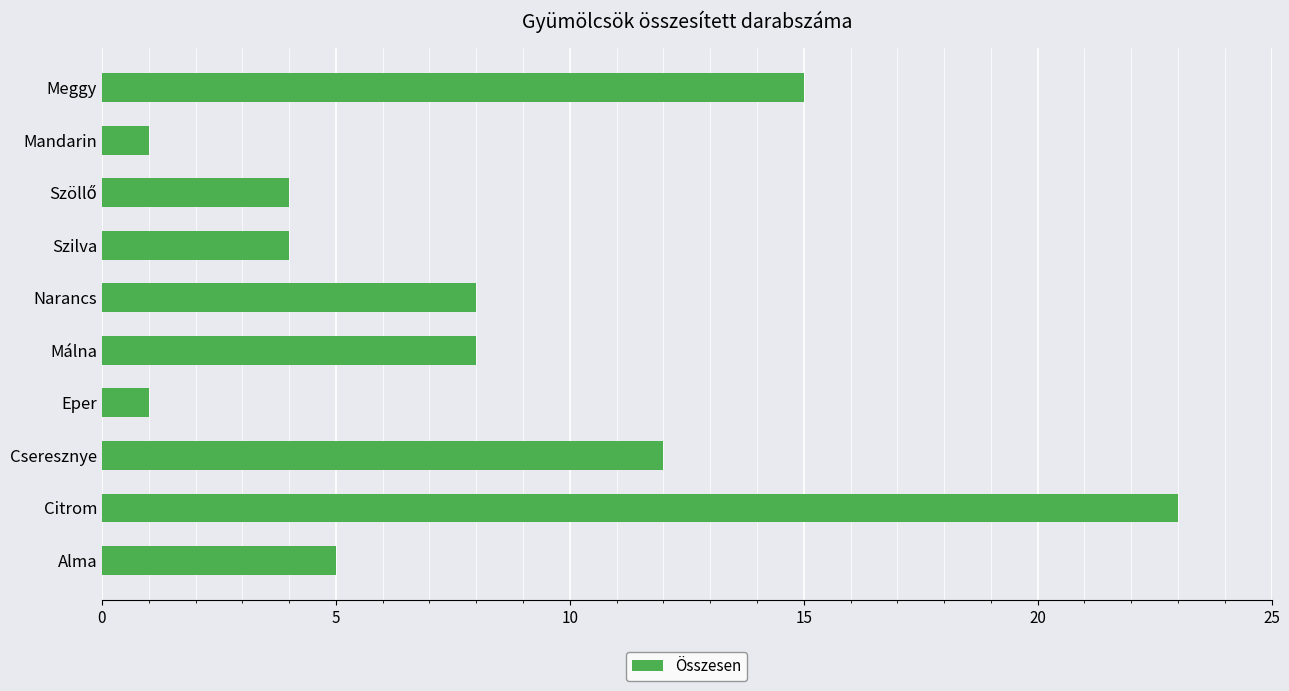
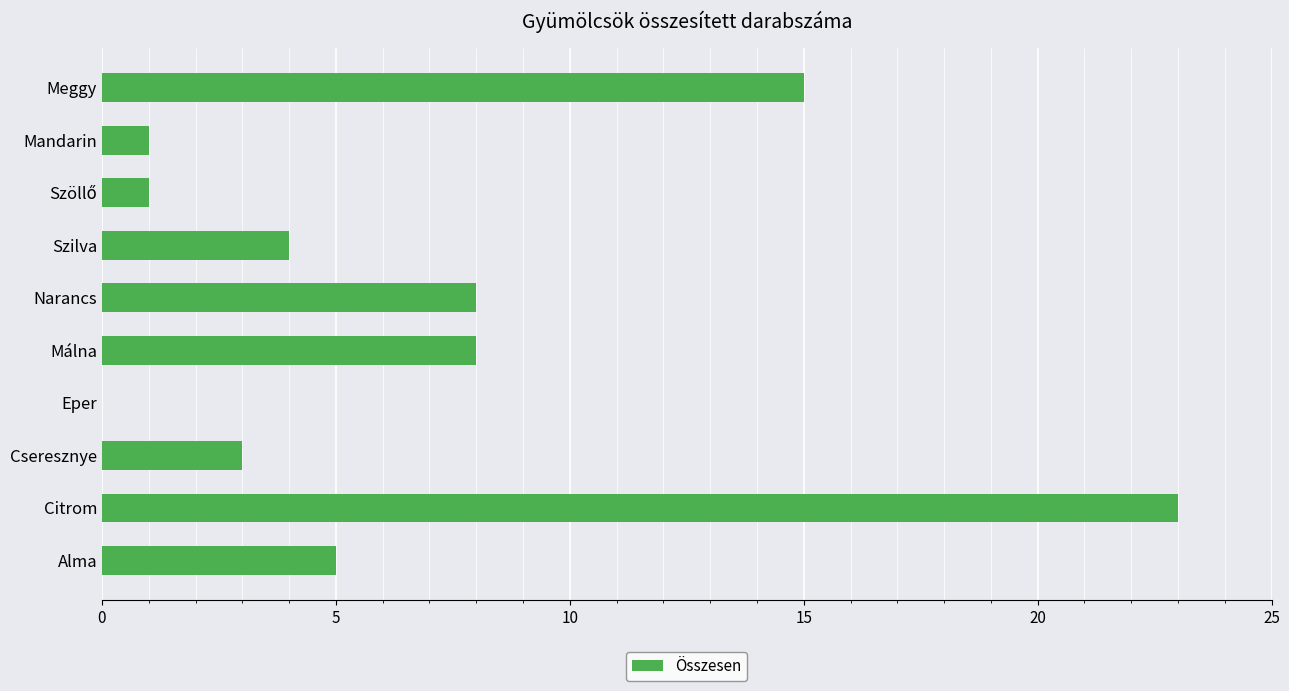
Szöllő: 4 -> 1
Eper: 1 -> 0
Cseresznye: 12 -> 3
